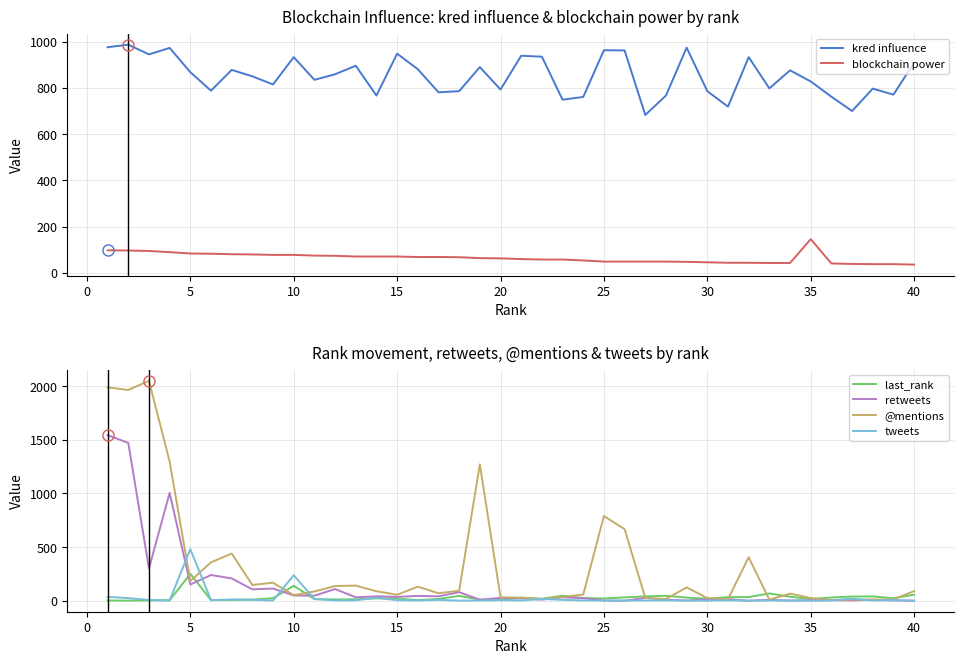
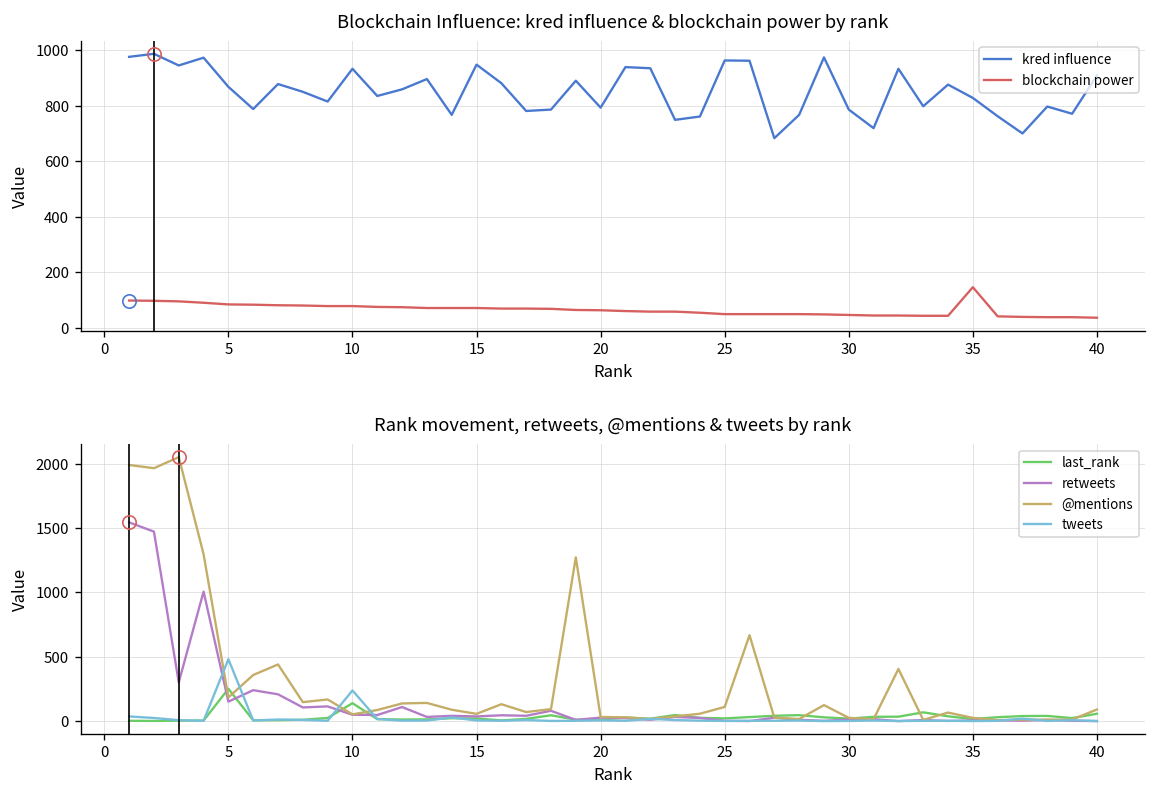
Rank movement, retweets, @mentions & tweets by rank, @mentions, 25: 790 -> 110
